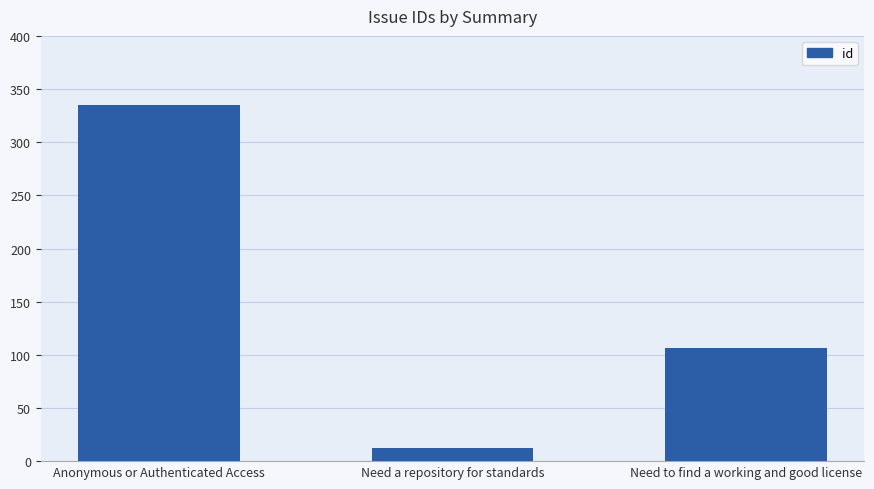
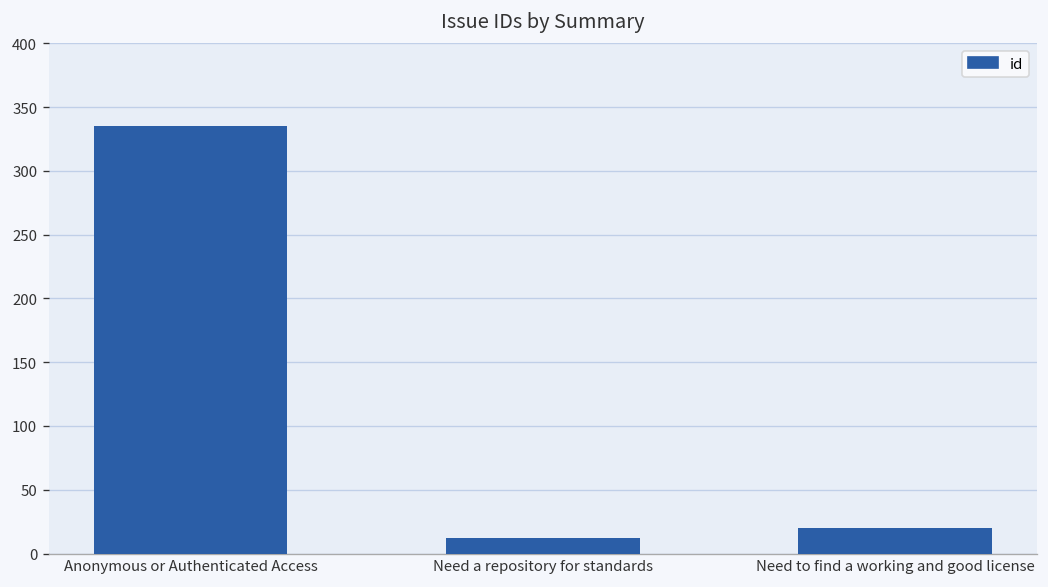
Need to find a working and good license: 106 -> 20
